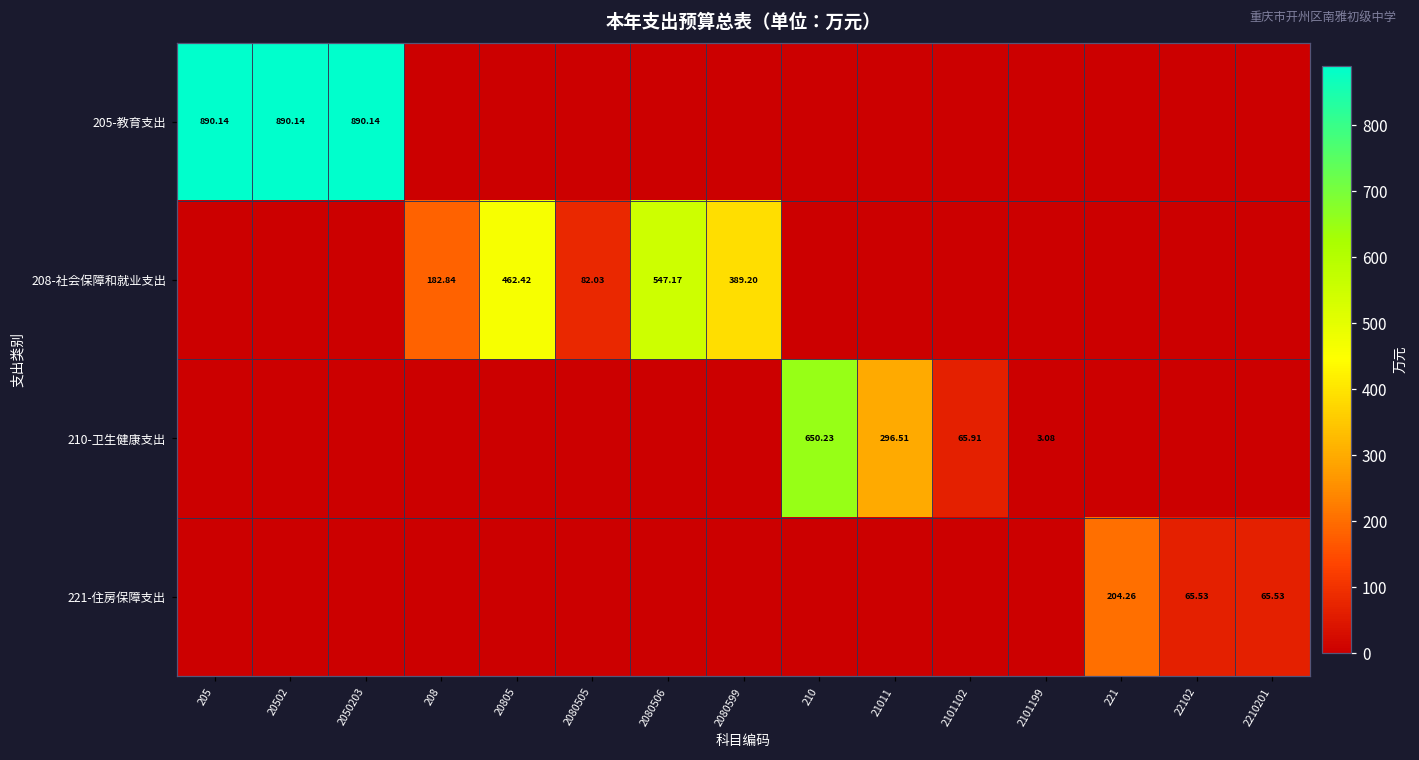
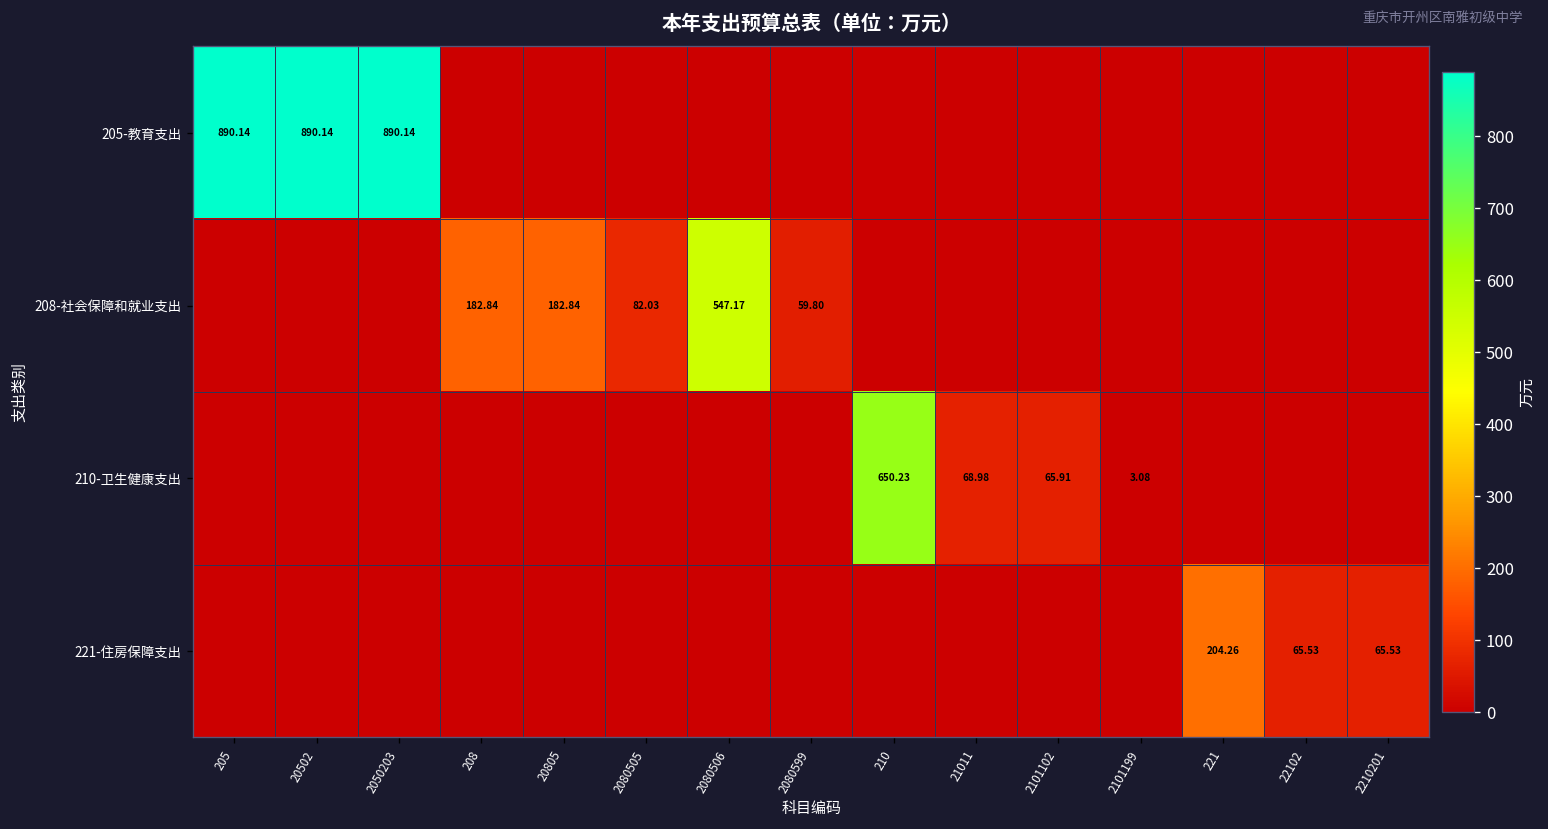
208-社会保障和就业支出, 20805: 462.42 -> 182.84
208-社会保障和就业支出, 2080599: 389.20 -> 59.80
210-卫生健康支出, 21011: 296.51 -> 68.98
